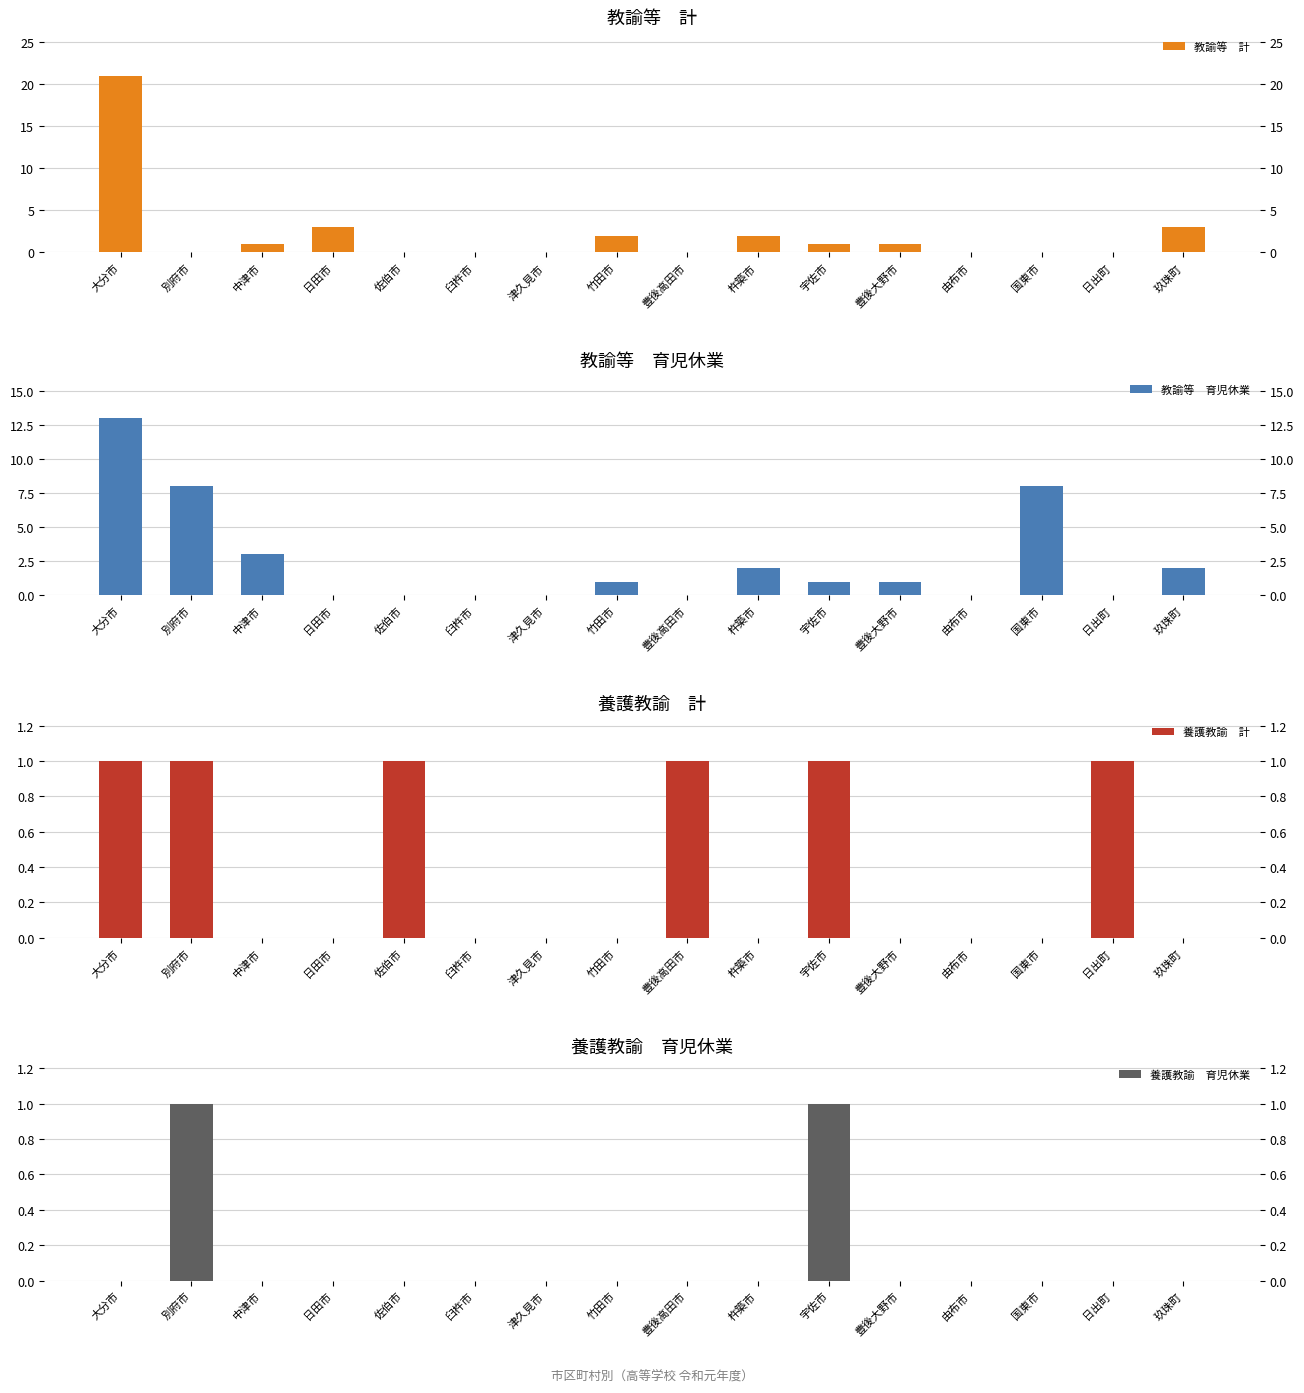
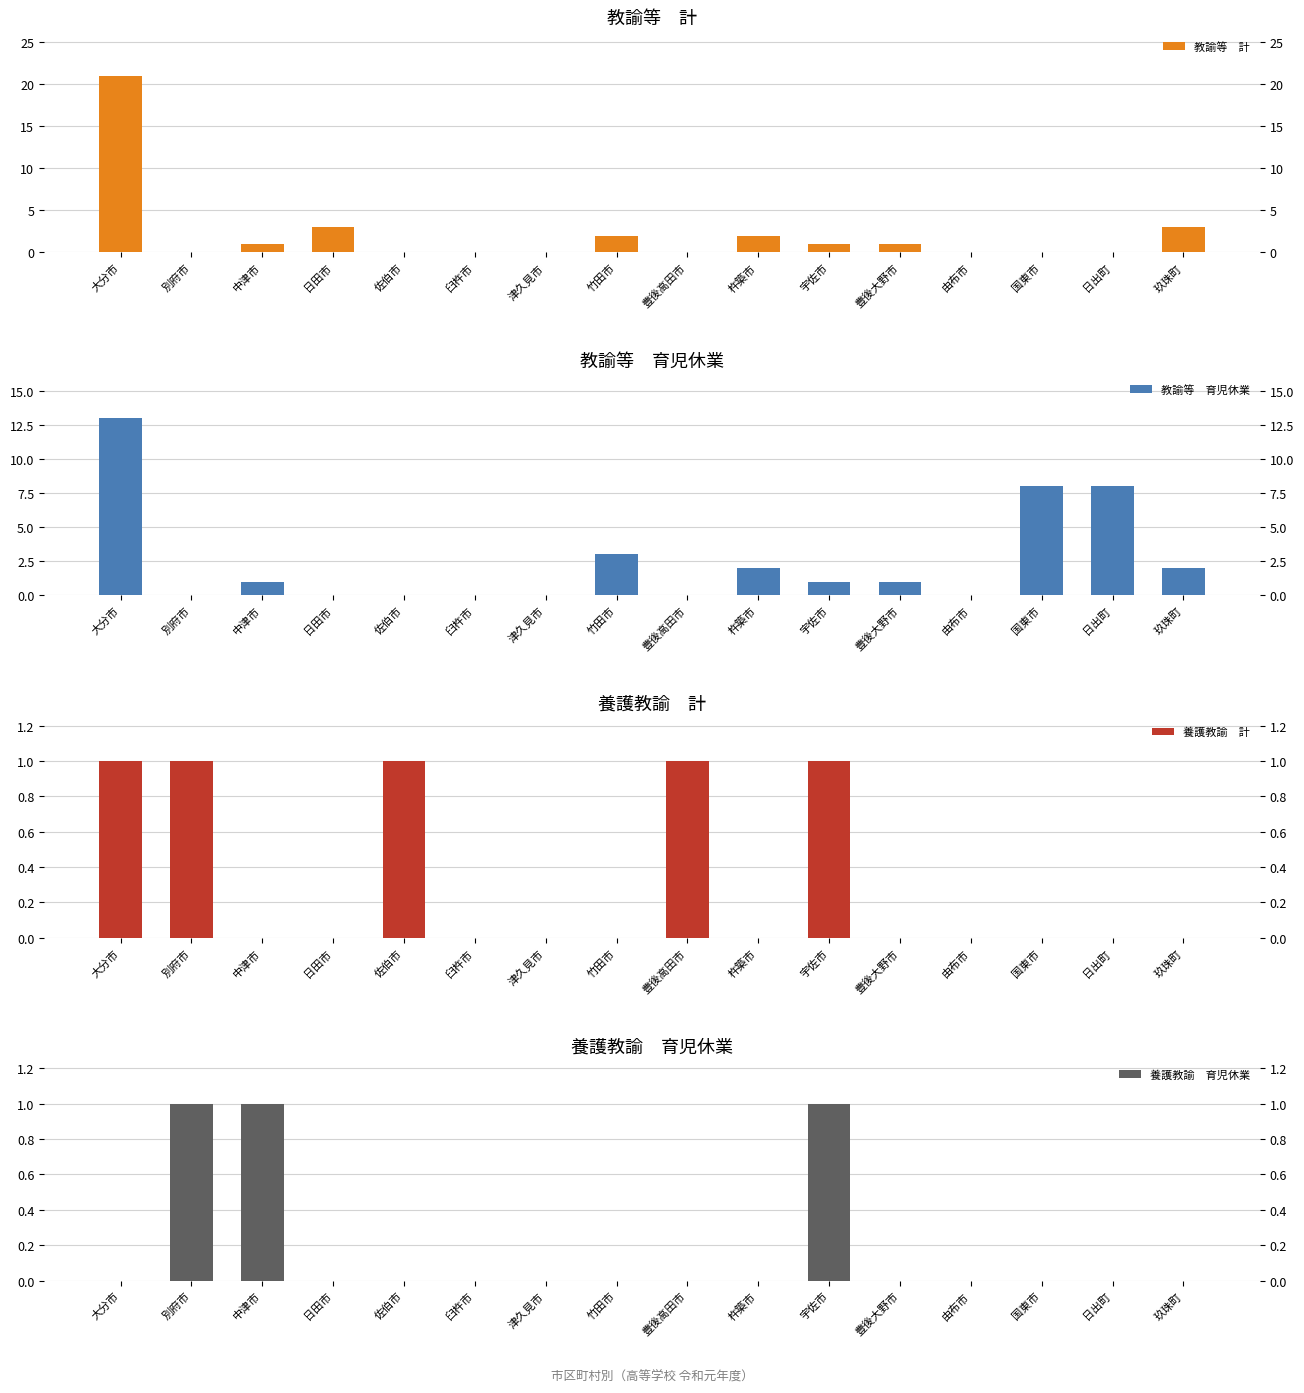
教諭等 育児休業, 別府市: 8 -> 0
教諭等 育児休業, 中津市: 3 -> 1
教諭等 育児休業, 竹田市: 1 -> 3
教諭等 育児休業, 日出町: 0 -> 8
養護教諭 計, 日出町: 1 -> 0
養護教諭 育児休業, 中津市: 0 -> 1
